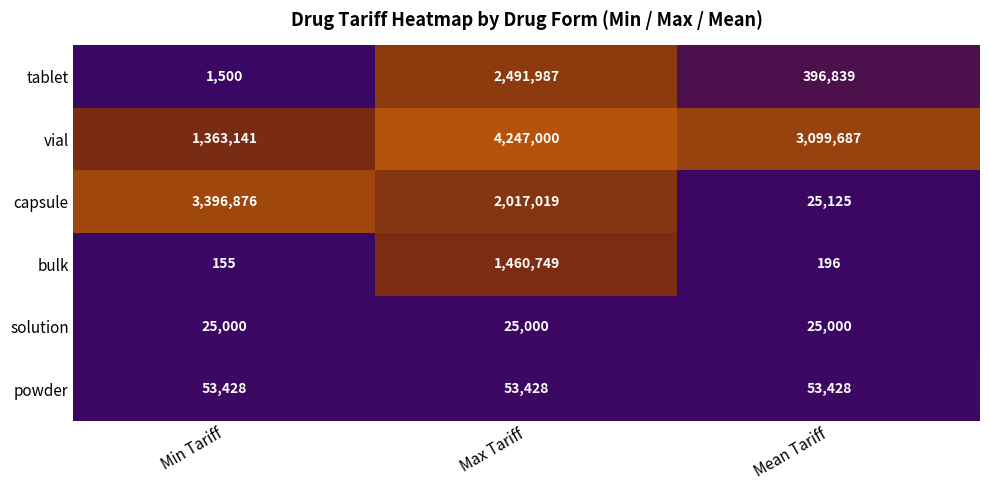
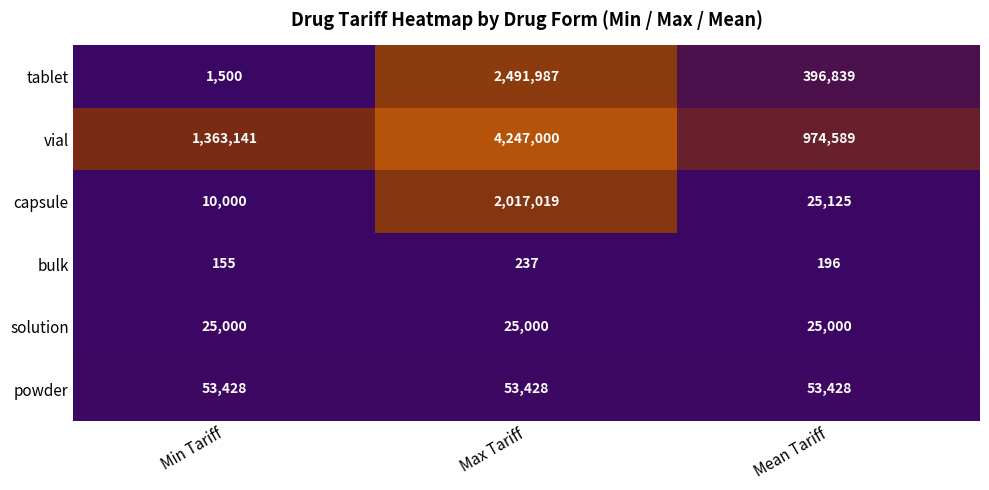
vial, Mean Tariff: 3,099,687 -> 974,589
capsule, Min Tariff: 3,396,876 -> 10,000
bulk, Max Tariff: 1,460,749 -> 237
